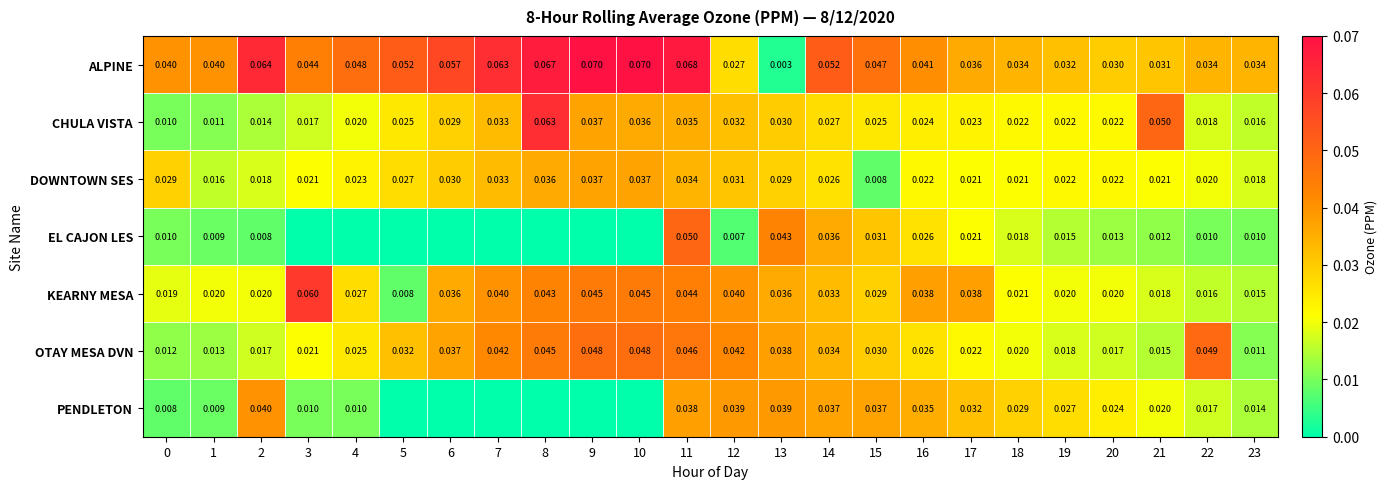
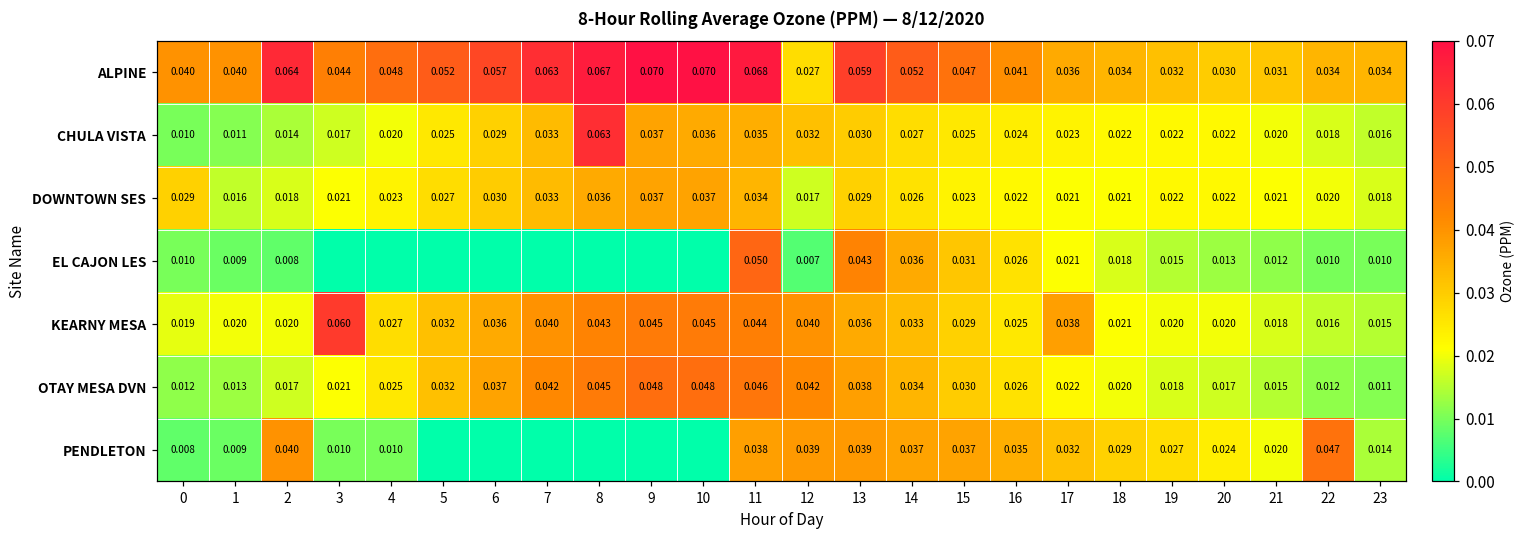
ALPINE, 13: 0.003 -> 0.059
CHULA VISTA, 21: 0.050 -> 0.020
DOWNTOWN SES, 12: 0.031 -> 0.017
DOWNTOWN SES, 15: 0.008 -> 0.023
KEARNY MESA, 5: 0.008 -> 0.032
KEARNY MESA, 16: 0.038 -> 0.025
OTAY MESA DVN, 22: 0.049 -> 0.012
PENDLETON, 22: 0.017 -> 0.047
